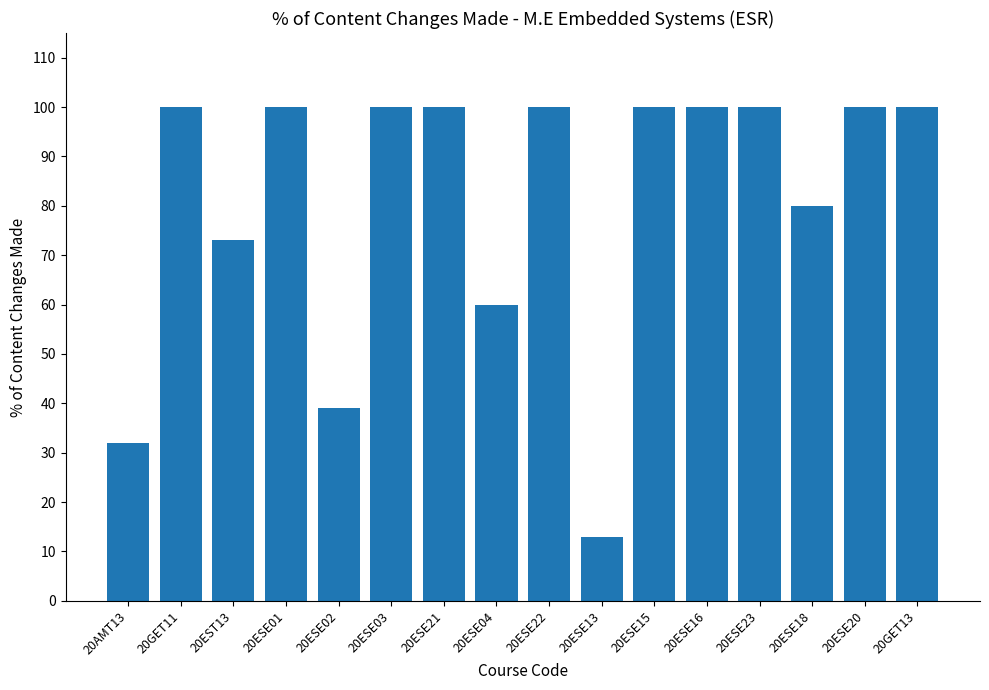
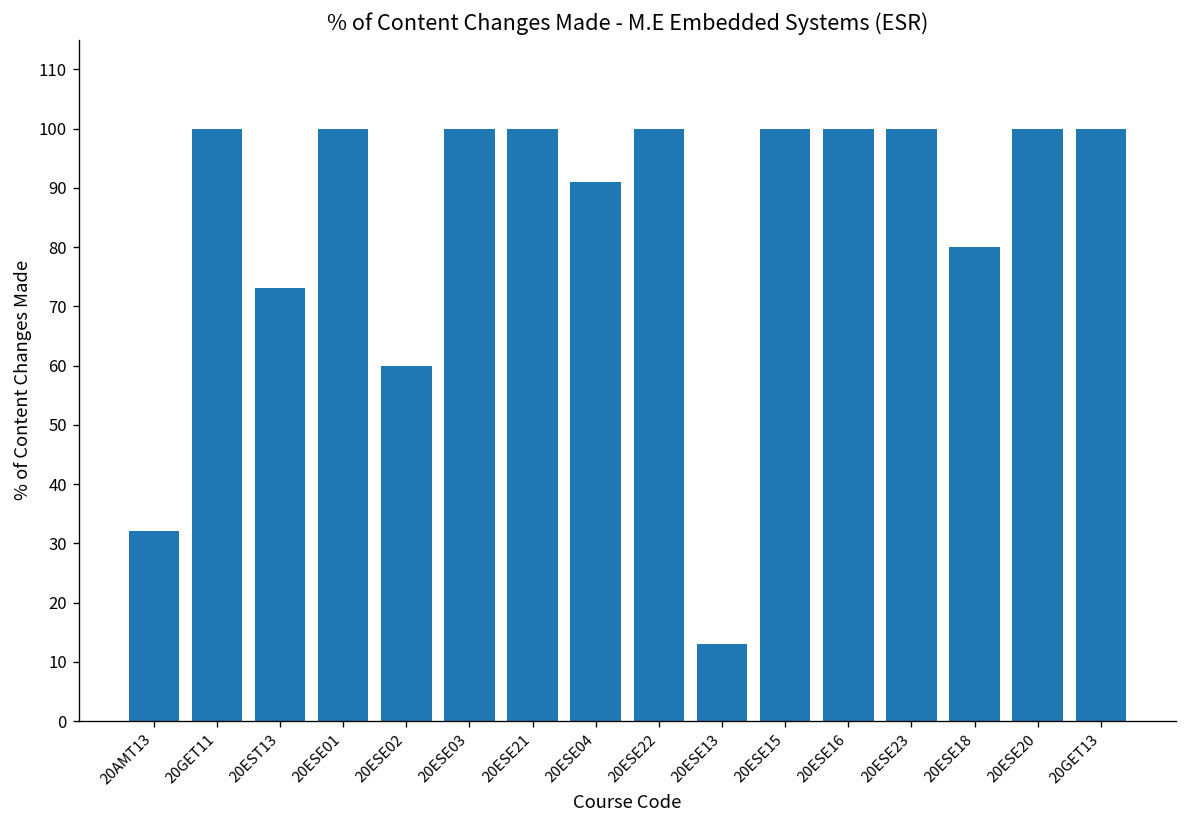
20ESE02: 39 -> 60
20ESE04: 60 -> 91
